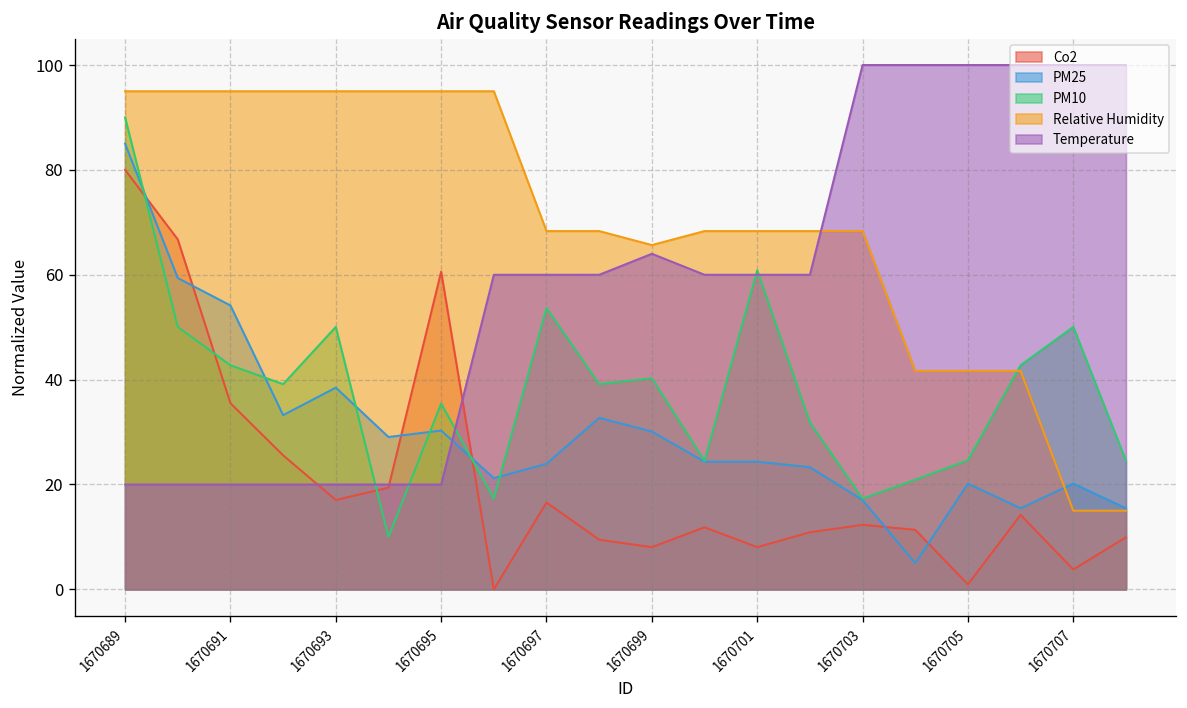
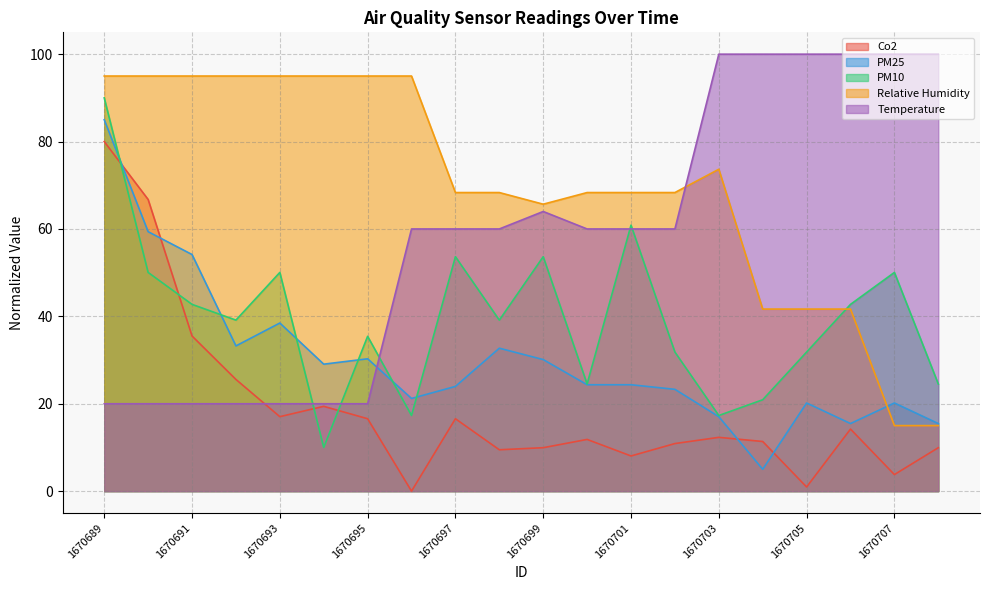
Co2, 1670695: 61 -> 17
Co2, 1670699: 8 -> 10
PM10, 1670699: 40 -> 54
Relative Humidity, 1670703: 68 -> 74
PM10, 1670705: 25 -> 32
